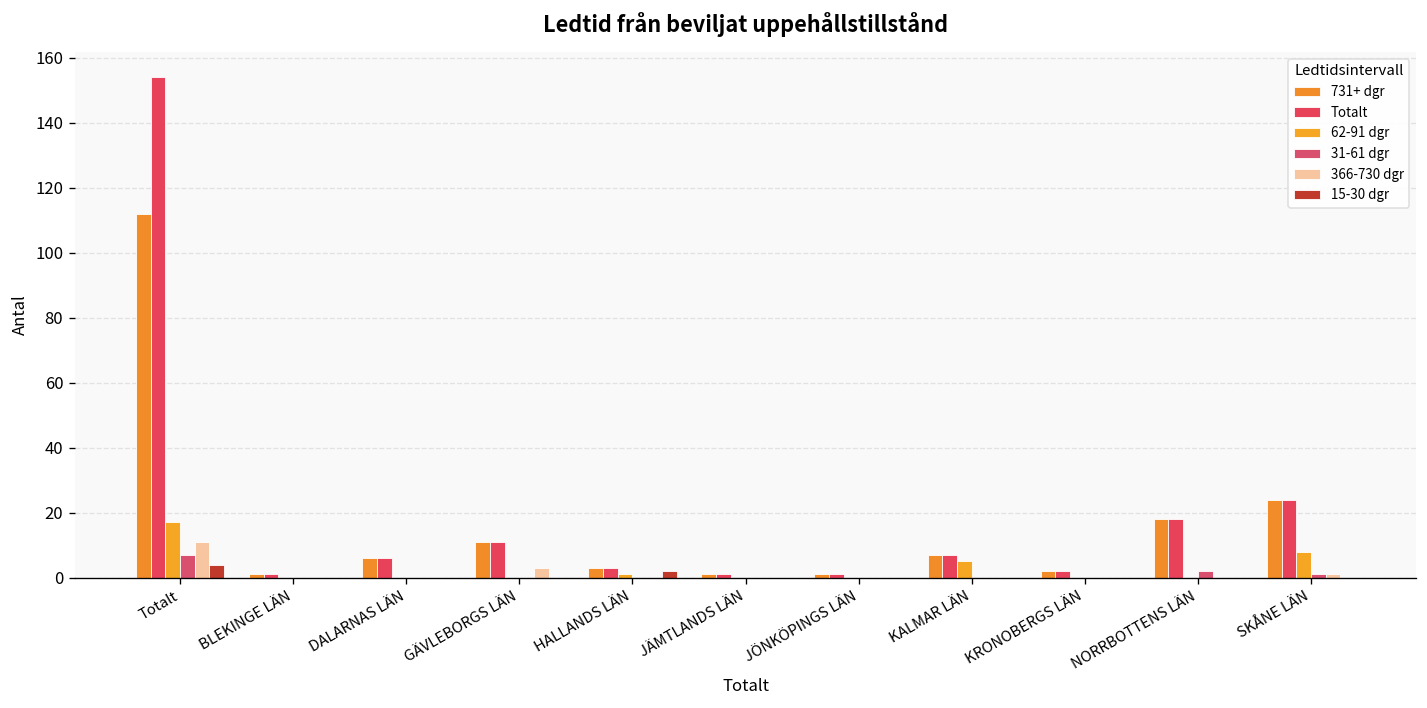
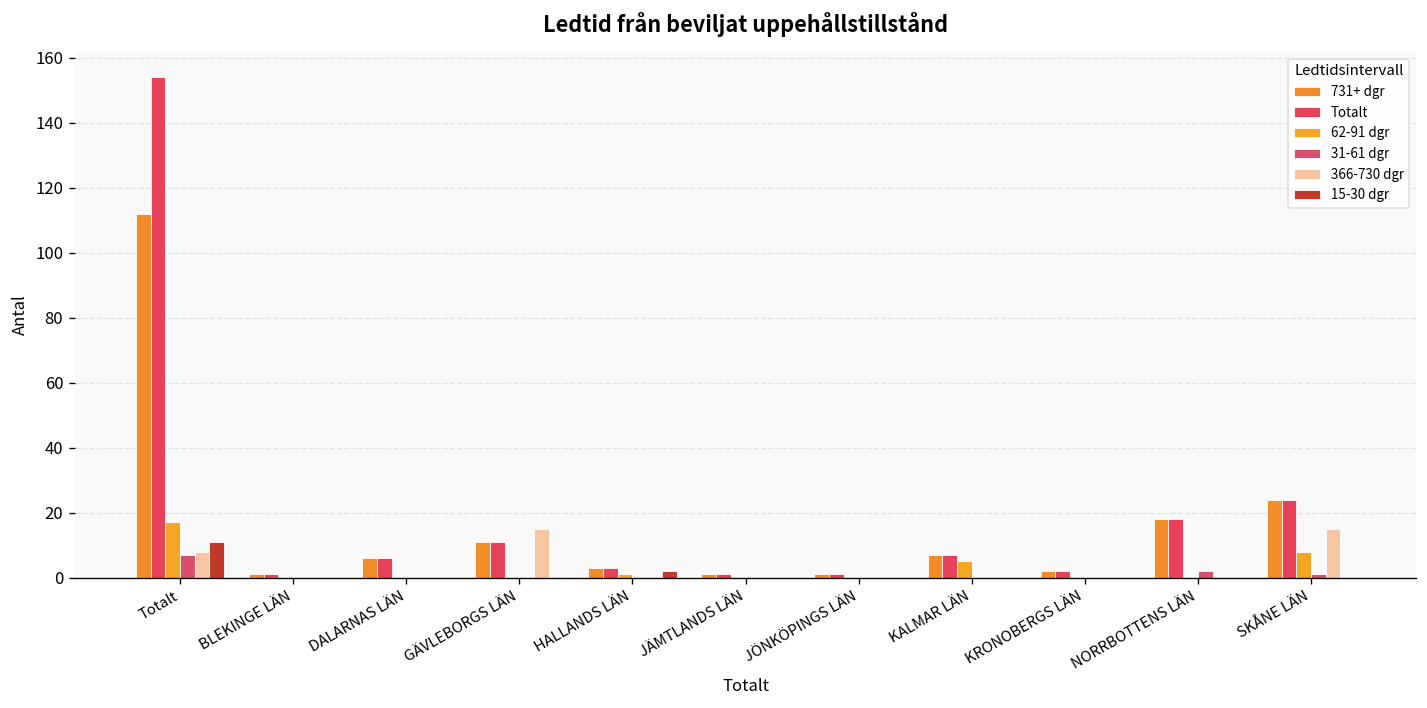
366-730 dgr, Totalt: 11 -> 8
15-30 dgr, Totalt: 4 -> 11
366-730 dgr, GÄVLEBORGS LÄN: 3 -> 15
366-730 dgr, SKÅNE LÄN: 1 -> 15
